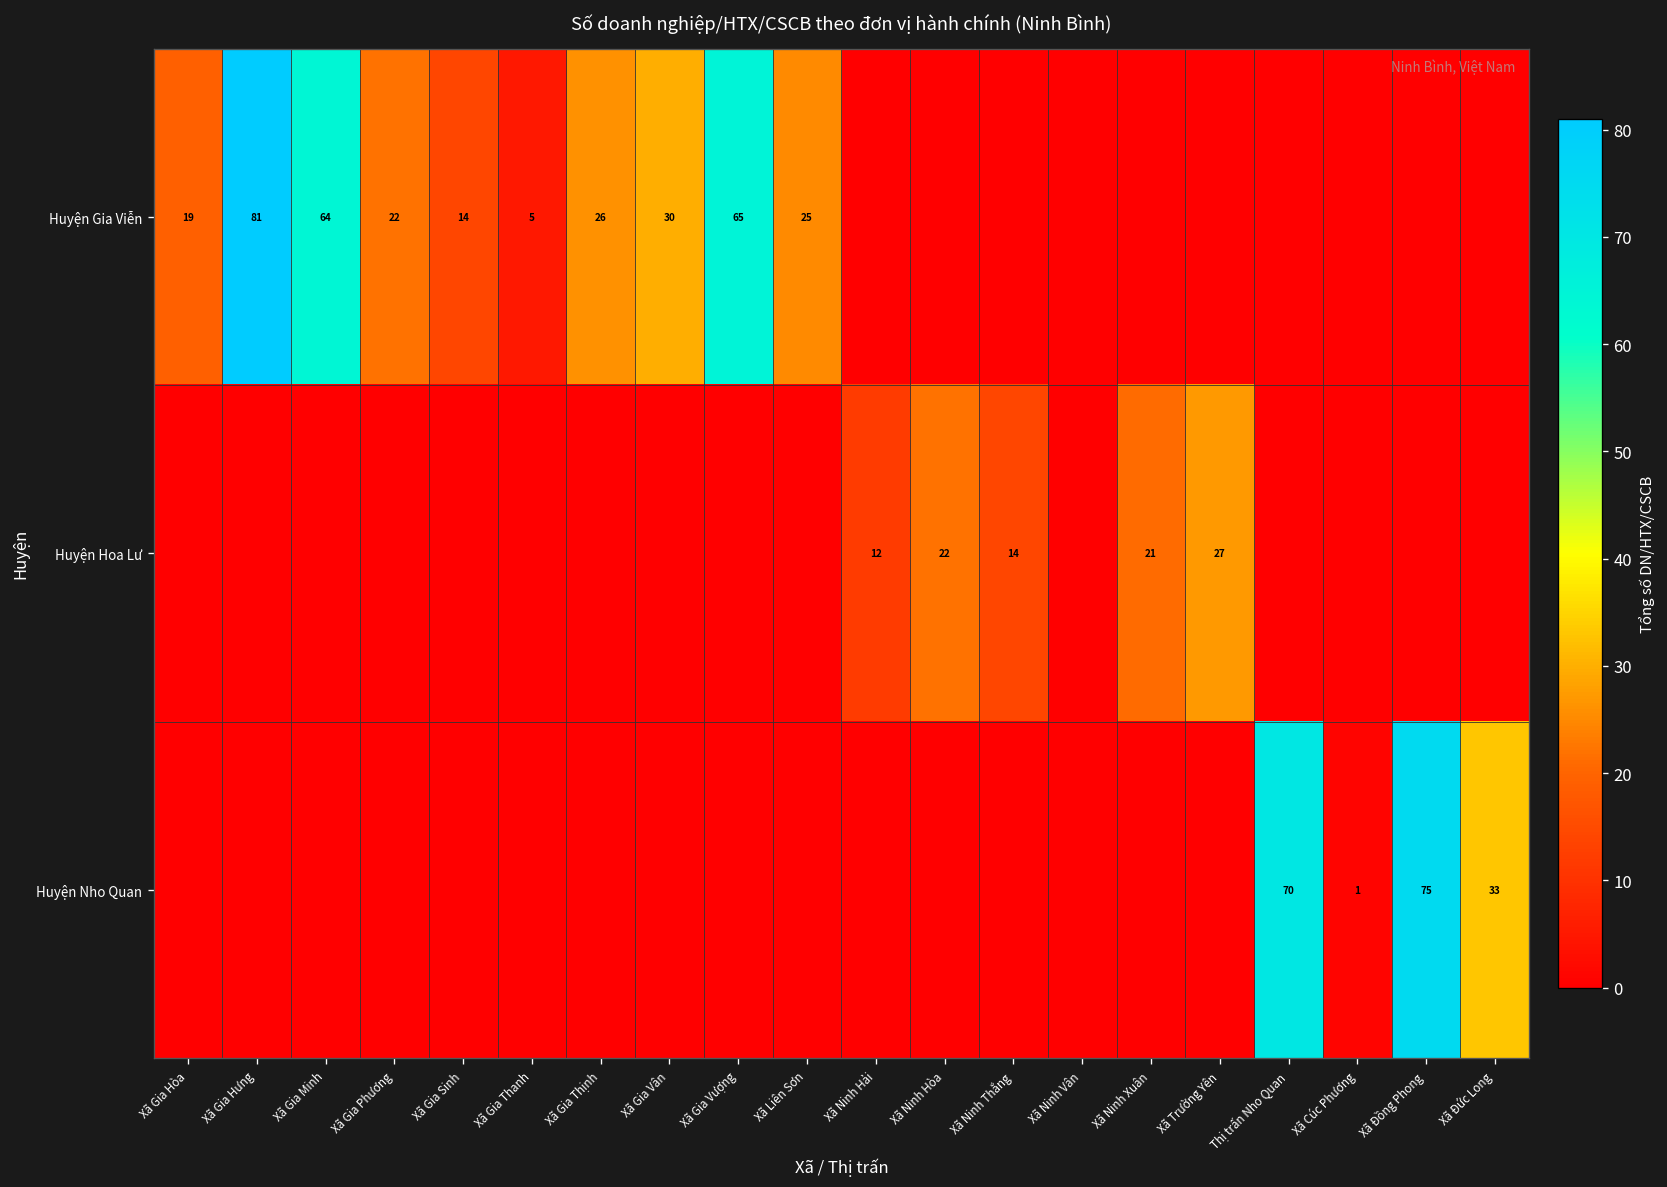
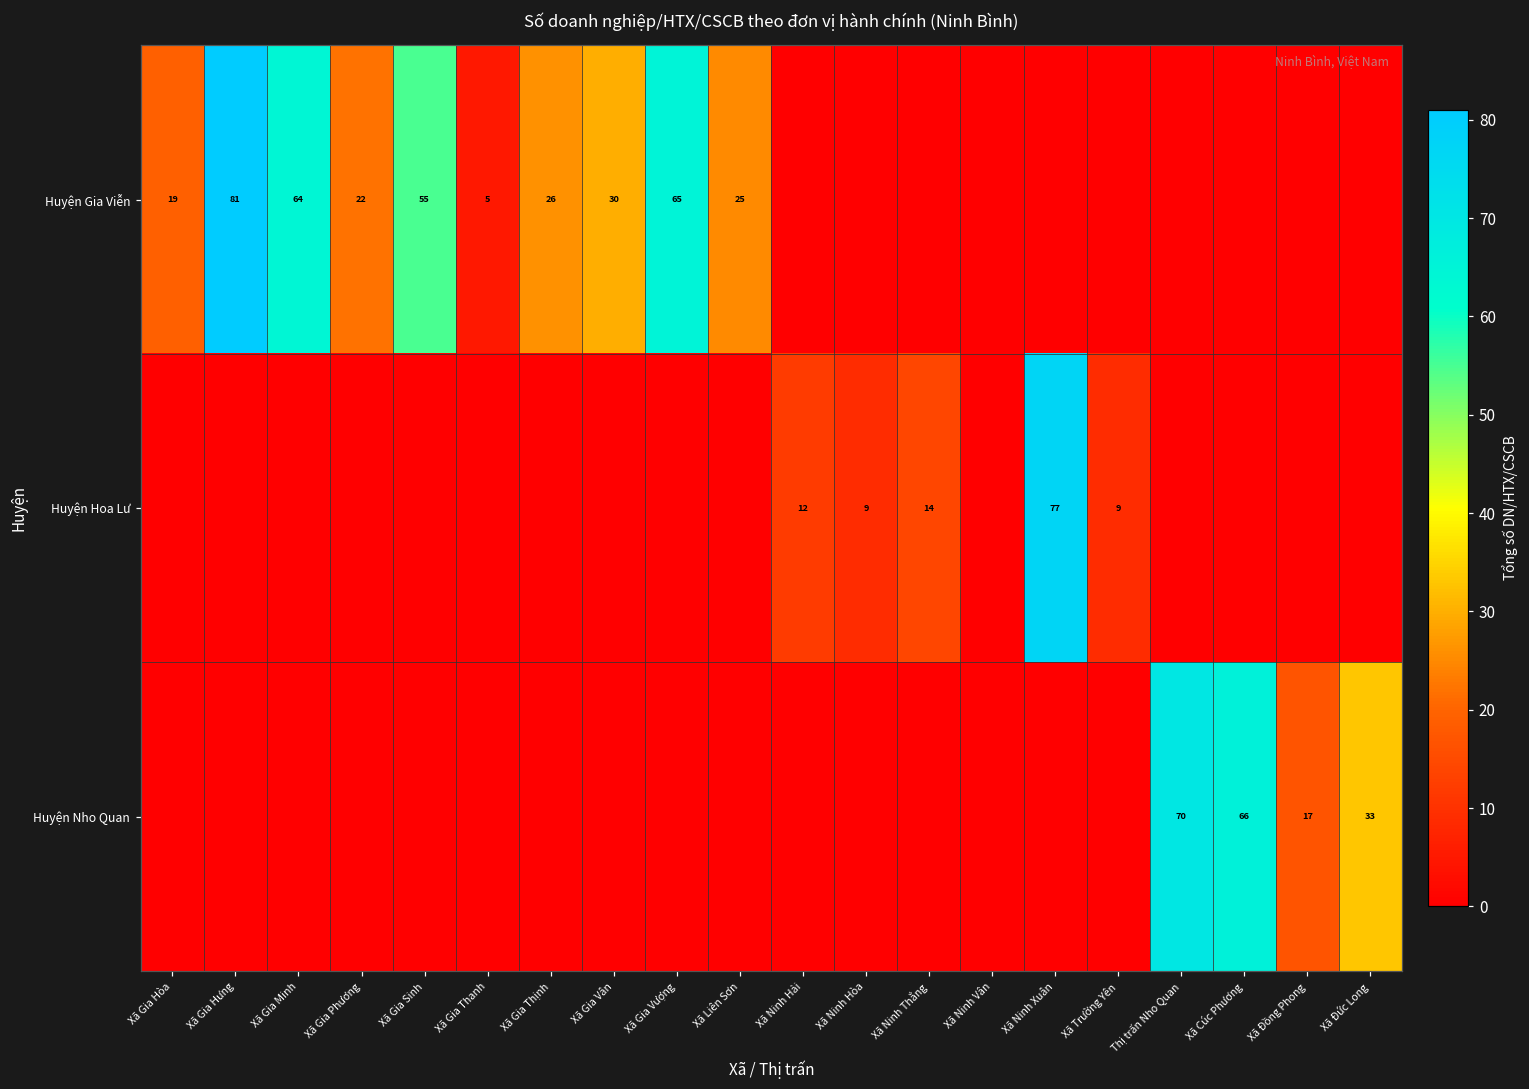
Huyện Gia Viễn, Xã Gia Sinh: 14 -> 55
Huyện Hoa Lư, Xã Ninh Hòa: 22 -> 9
Huyện Hoa Lư, Xã Ninh Xuân: 21 -> 77
Huyện Hoa Lư, Xã Trường Yên: 27 -> 9
Huyện Nho Quan, Xã Cúc Phương: 1 -> 66
Huyện Nho Quan, Xã Đồng Phong: 75 -> 17
